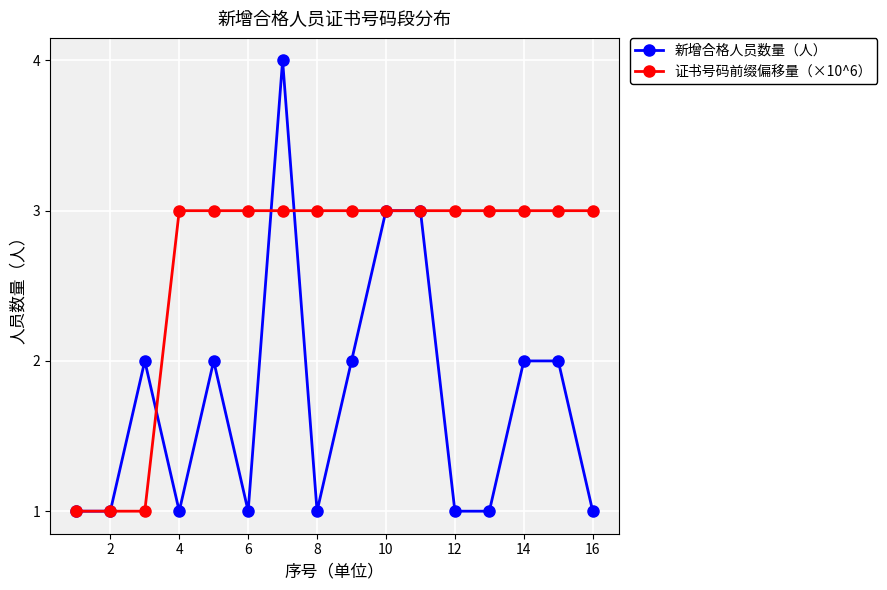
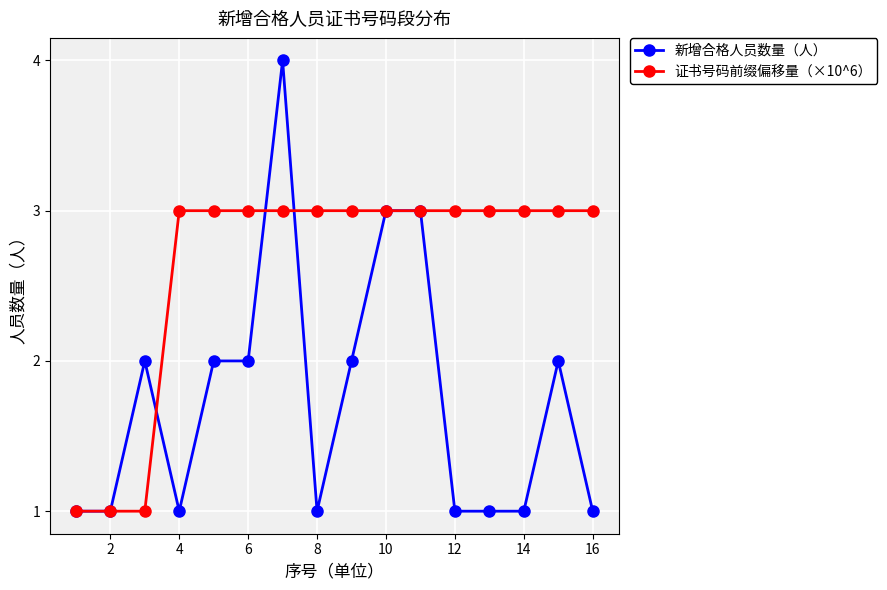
新增合格人员数量（人）, 6: 1 -> 2
新增合格人员数量（人）, 14: 2 -> 1
